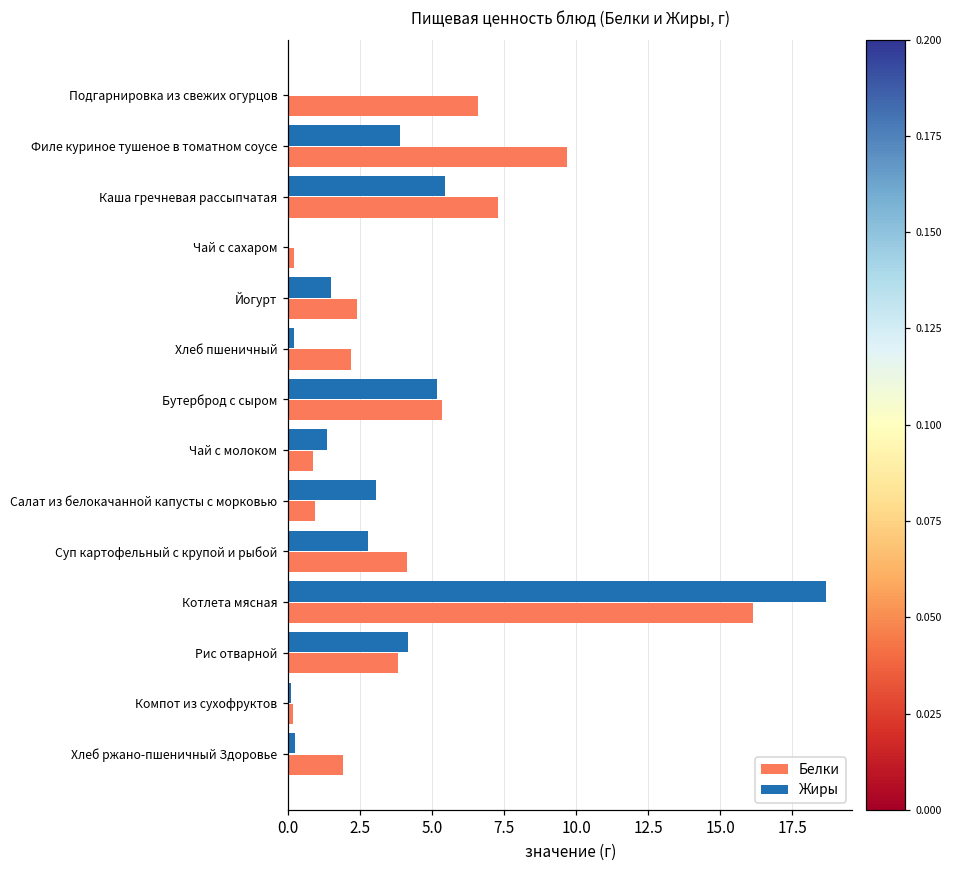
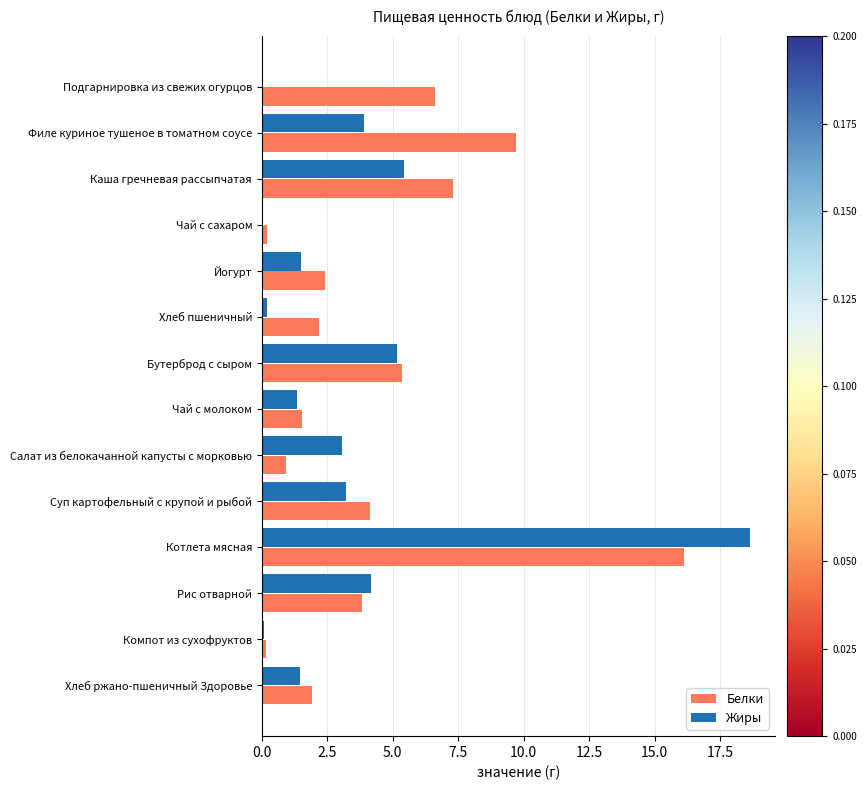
Белки, Чай с молоком: 0.9 -> 1.5
Жиры, Суп картофельный с крупой и рыбой: 2.8 -> 3.2
Жиры, Хлеб ржано-пшеничный Здоровье: 0.3 -> 1.5
